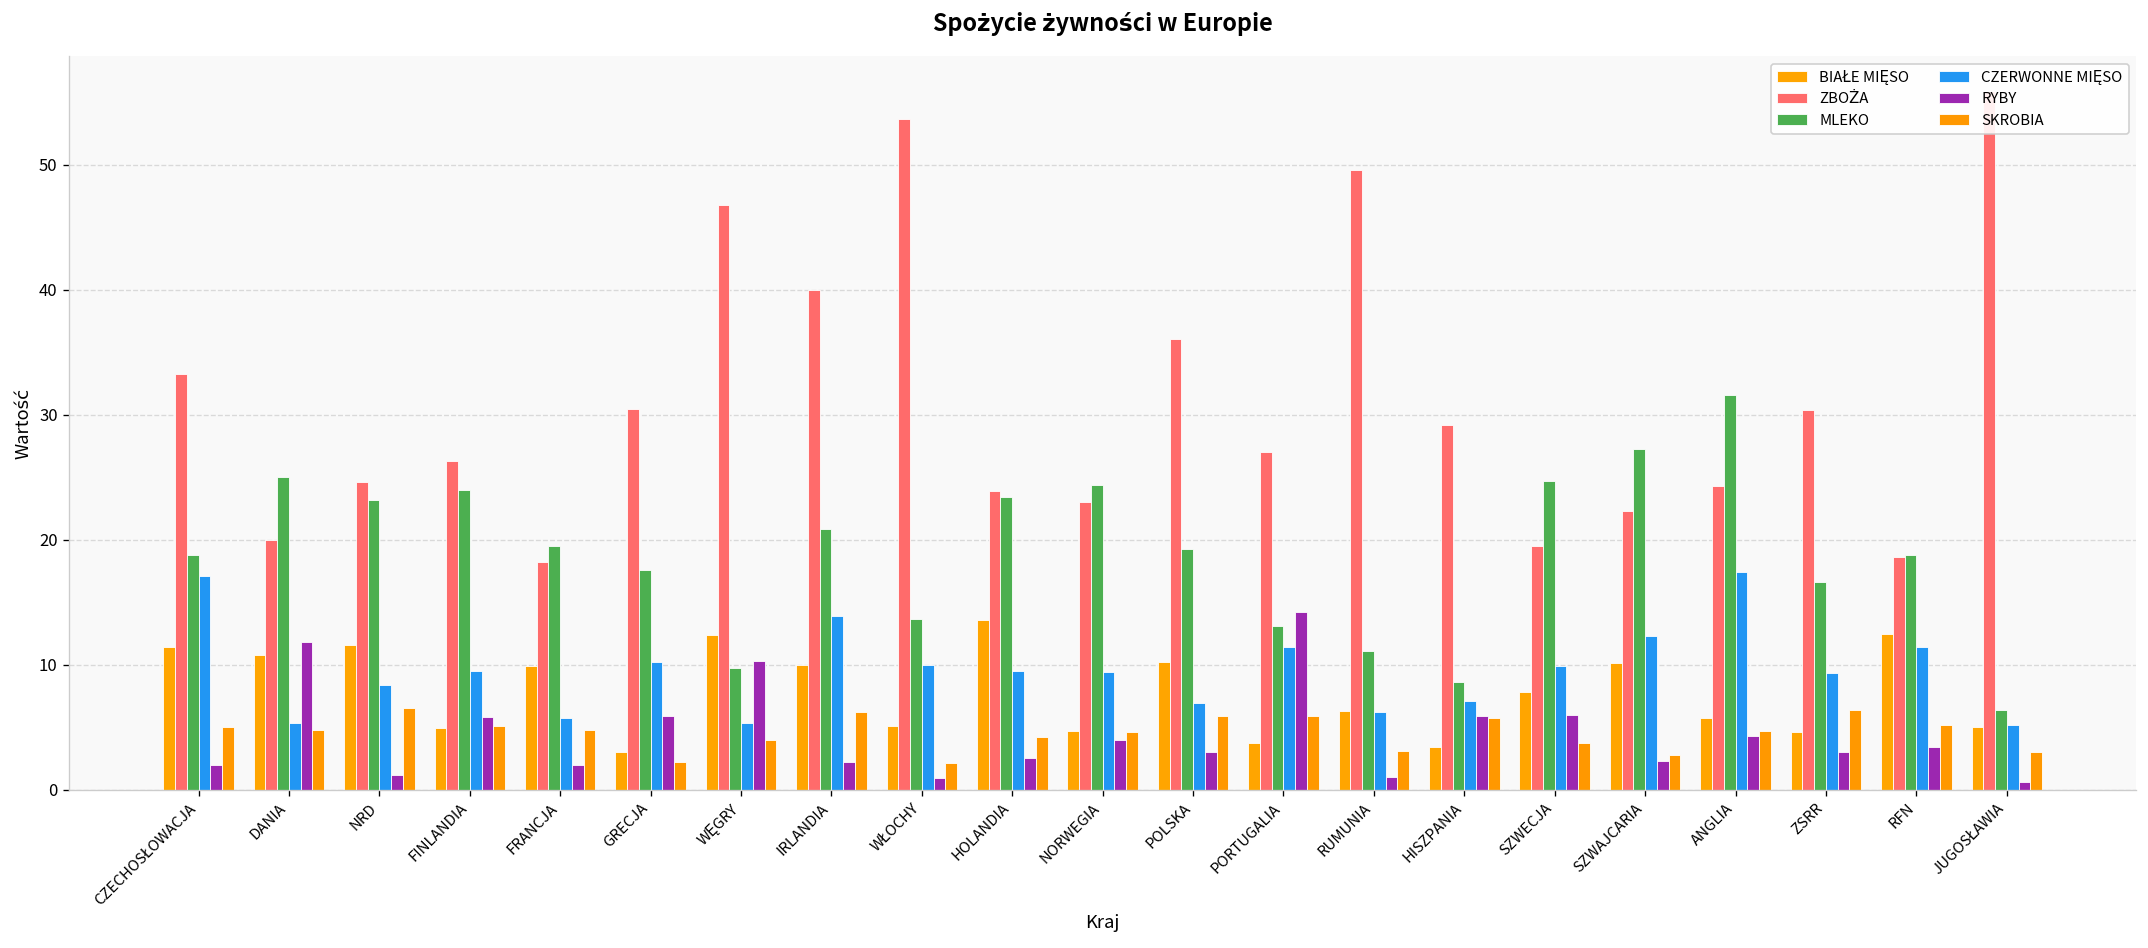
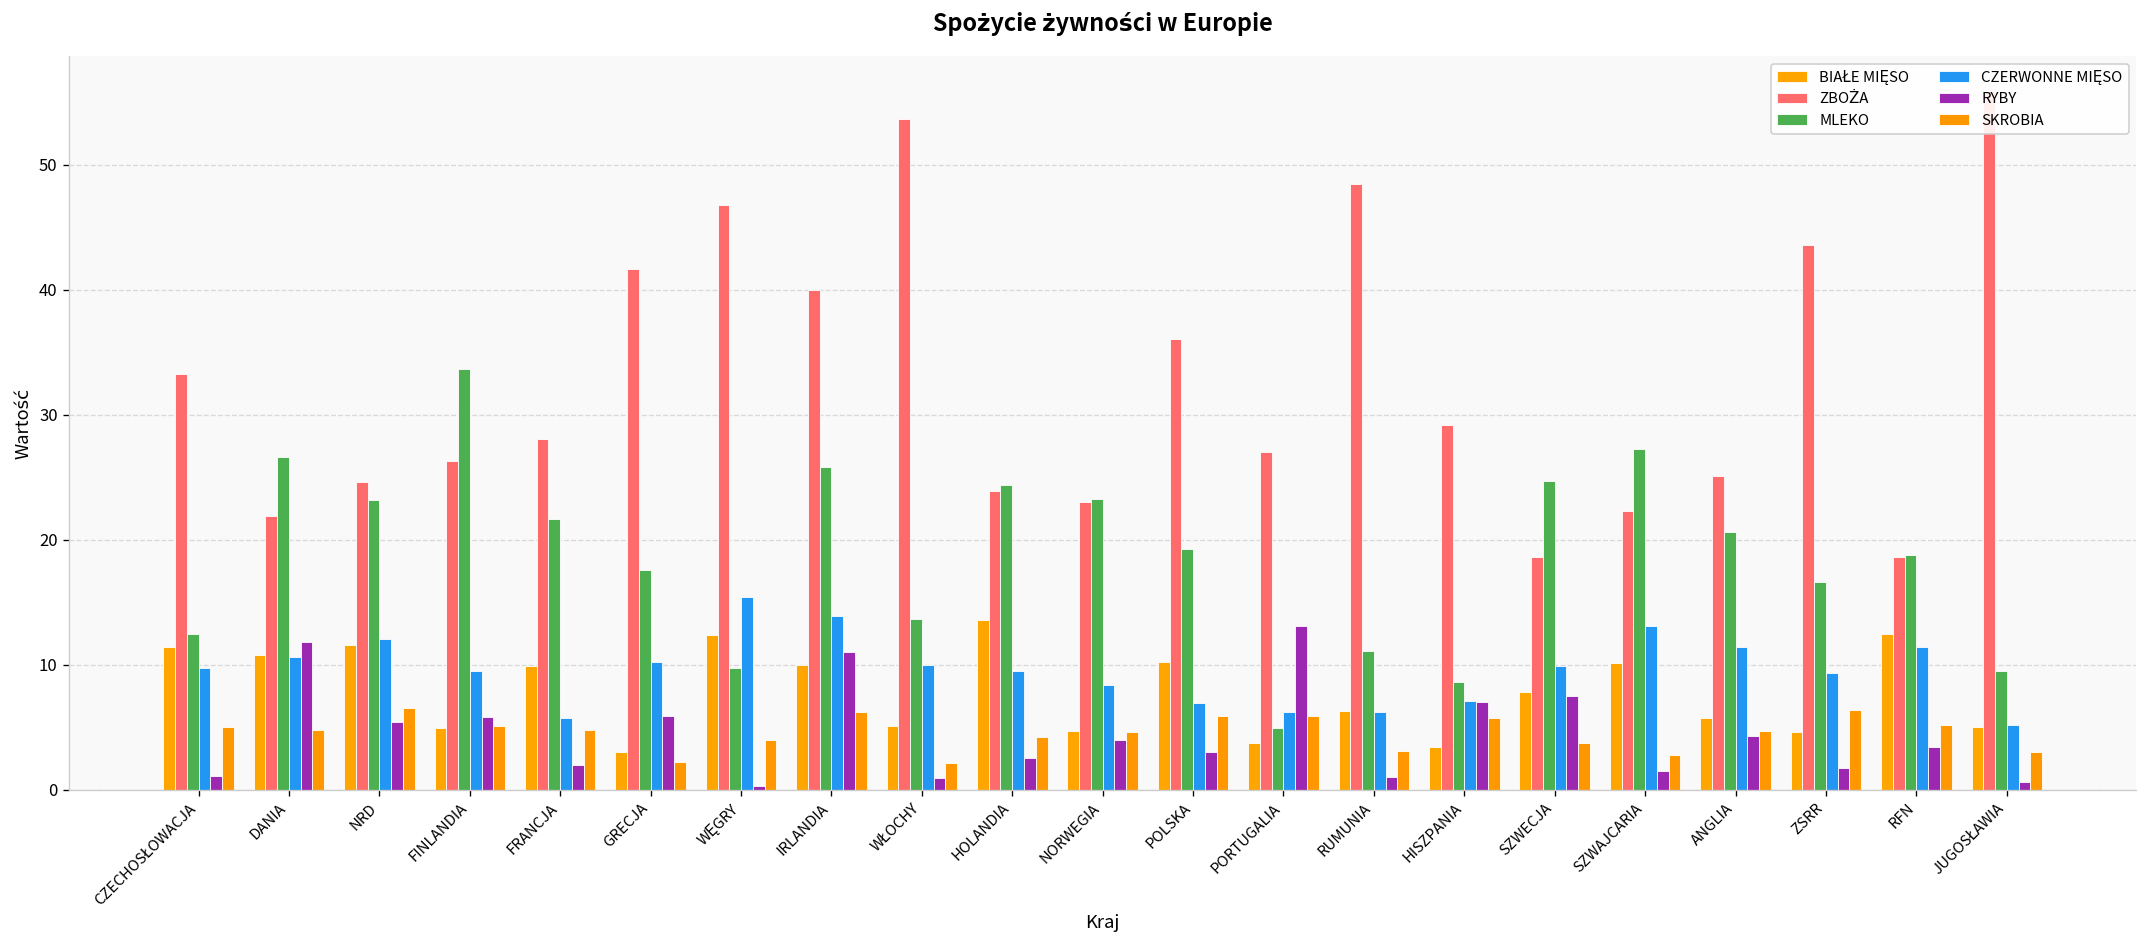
MLEKO, CZECHOSŁOWACJA: 18.8 -> 12.5
CZERWONNE MIĘSO, CZECHOSŁOWACJA: 17.1 -> 9.7
RYBY, CZECHOSŁOWACJA: 2.0 -> 1.1
ZBOŻA, DANIA: 20.0 -> 21.9
MLEKO, DANIA: 25.0 -> 26.6
CZERWONNE MIĘSO, DANIA: 5.3 -> 10.6
CZERWONNE MIĘSO, NRD: 8.4 -> 12.1
RYBY, NRD: 1.2 -> 5.4
MLEKO, FINLANDIA: 24.0 -> 33.7
ZBOŻA, FRANCJA: 18.2 -> 28.1
MLEKO, FRANCJA: 19.5 -> 21.7
ZBOŻA, GRECJA: 30.5 -> 41.7
CZERWONNE MIĘSO, WĘGRY: 5.3 -> 15.4
RYBY, WĘGRY: 10.3 -> 0.3
MLEKO, IRLANDIA: 20.9 -> 25.8
RYBY, IRLANDIA: 2.2 -> 11.0
MLEKO, HOLANDIA: 23.4 -> 24.4
MLEKO, NORWEGIA: 24.4 -> 23.3
CZERWONNE MIĘSO, NORWEGIA: 9.4 -> 8.4
MLEKO, PORTUGALIA: 13.1 -> 4.9
CZERWONNE MIĘSO, PORTUGALIA: 11.4 -> 6.2
RYBY, PORTUGALIA: 14.2 -> 13.1
ZBOŻA, RUMUNIA: 49.6 -> 48.5
RYBY, HISZPANIA: 5.9 -> 7.0
ZBOŻA, SZWECJA: 19.5 -> 18.6
RYBY, SZWECJA: 6.0 -> 7.5
CZERWONNE MIĘSO, SZWAJCARIA: 12.3 -> 13.1
RYBY, SZWAJCARIA: 2.3 -> 1.5
ZBOŻA, ANGLIA: 24.3 -> 25.1
MLEKO, ANGLIA: 31.6 -> 20.6
CZERWONNE MIĘSO, ANGLIA: 17.4 -> 11.4
ZBOŻA, ZSRR: 30.4 -> 43.6
RYBY, ZSRR: 3.0 -> 1.7
MLEKO, JUGOSŁAWIA: 6.4 -> 9.5
